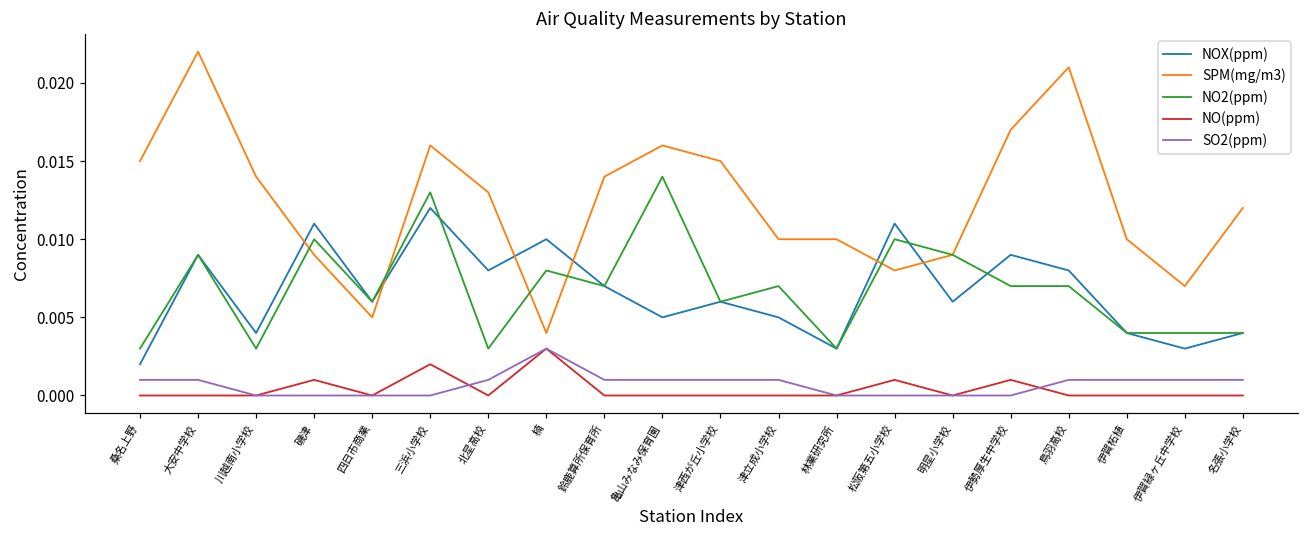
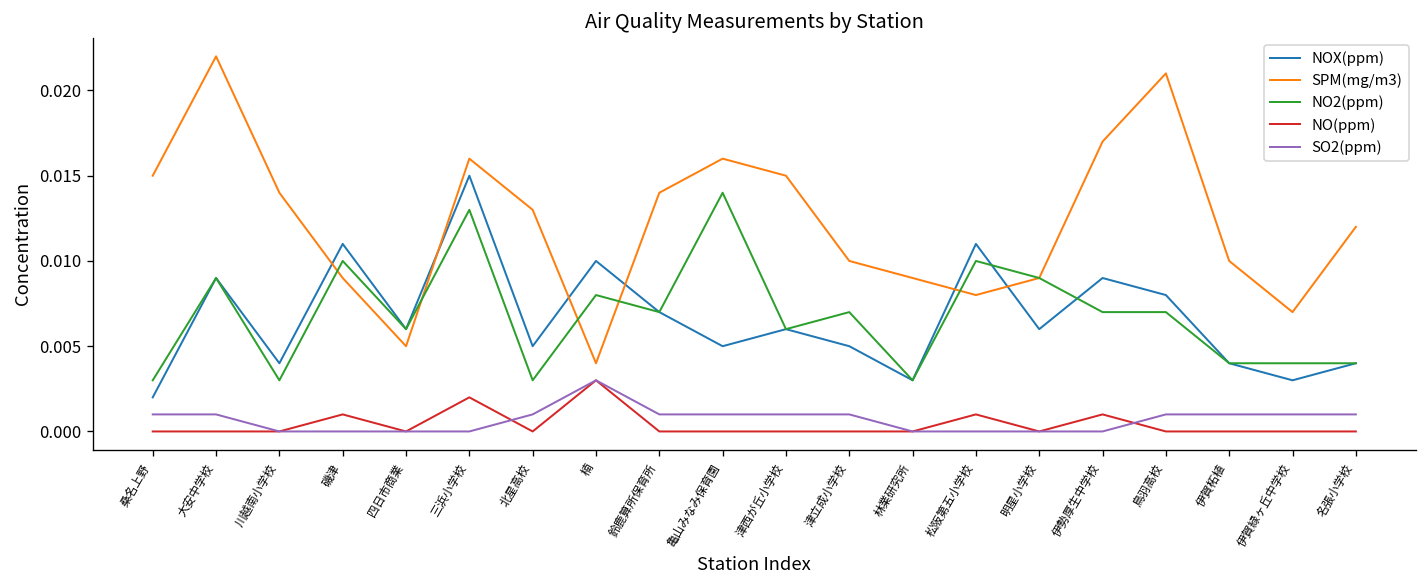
NOX(ppm), 三浜小学校: 0.012 -> 0.015
NOX(ppm), 北星高校: 0.008 -> 0.005
SPM(mg/m3), 林業研究所: 0.010 -> 0.009
